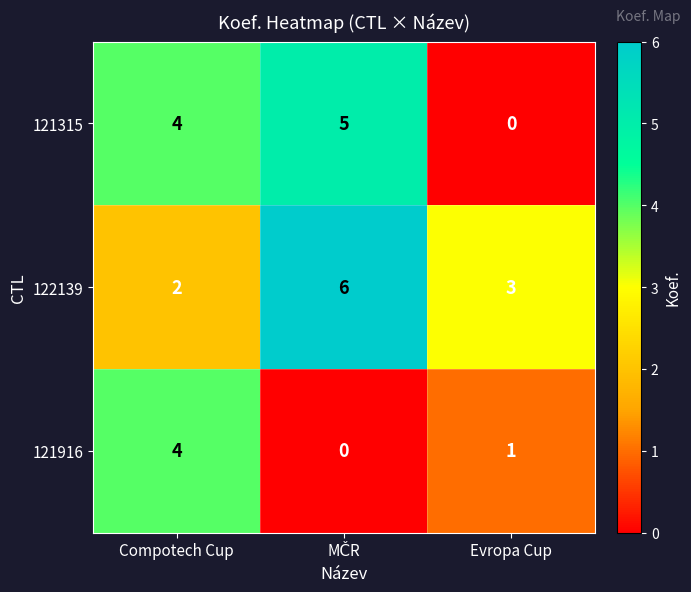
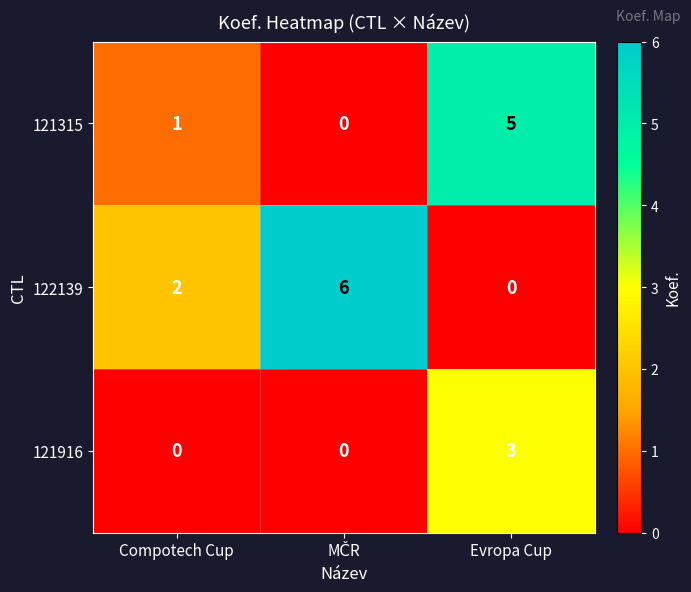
121315, Compotech Cup: 4 -> 1
121315, MČR: 5 -> 0
121315, Evropa Cup: 0 -> 5
122139, Evropa Cup: 3 -> 0
121916, Compotech Cup: 4 -> 0
121916, Evropa Cup: 1 -> 3
